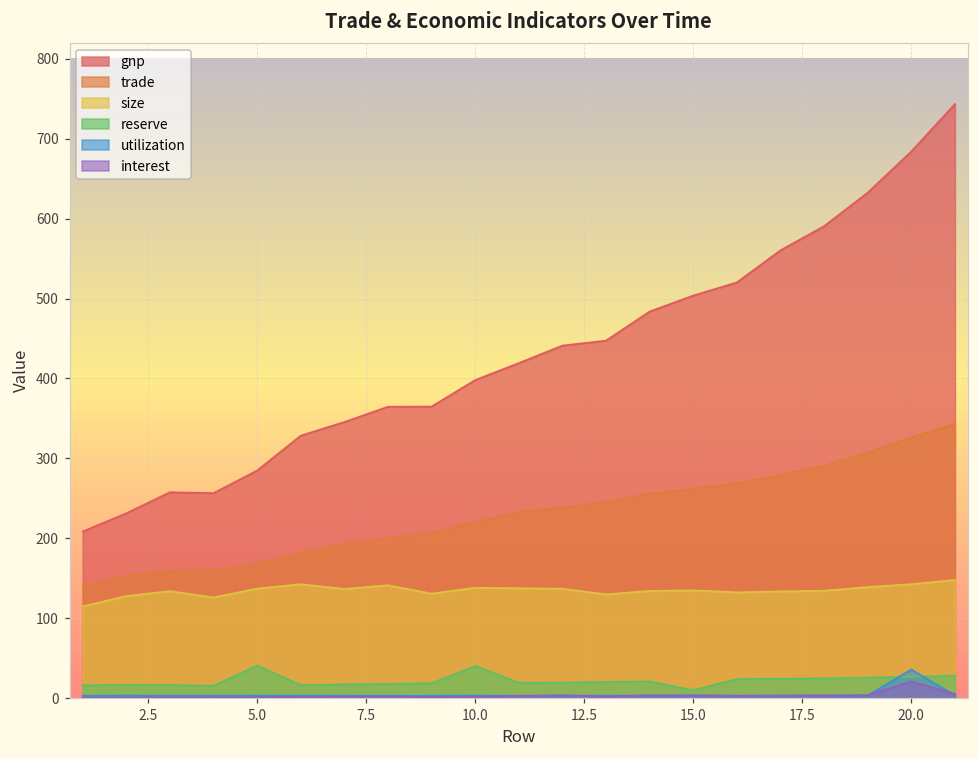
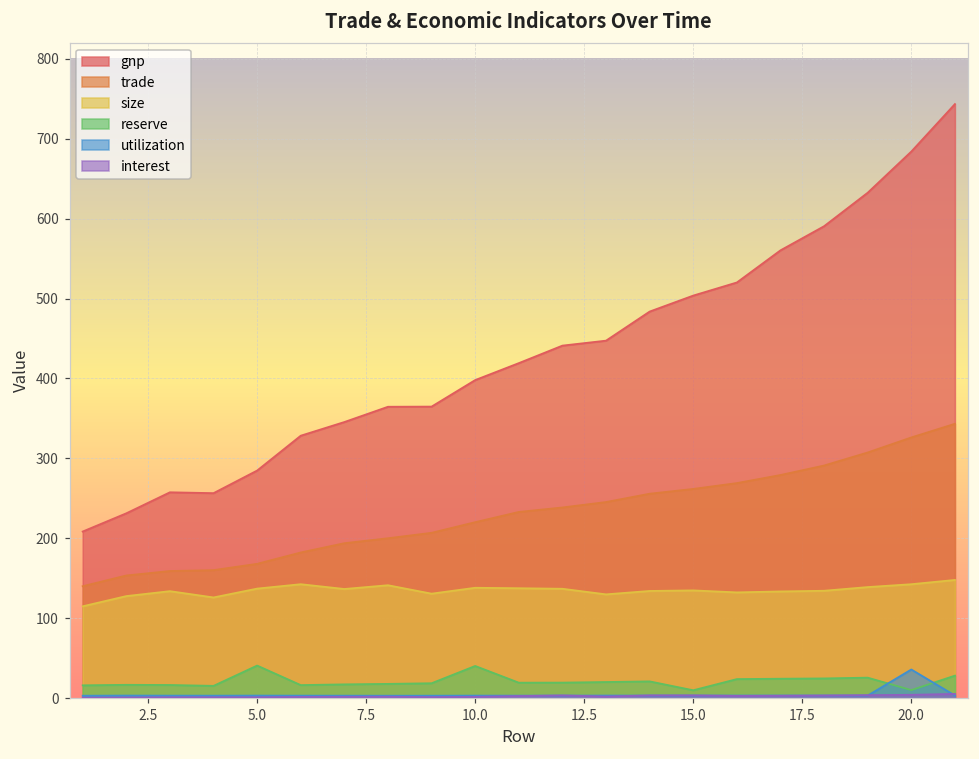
reserve, 20.0: 30 -> 10
interest, 20.0: 20 -> 0
